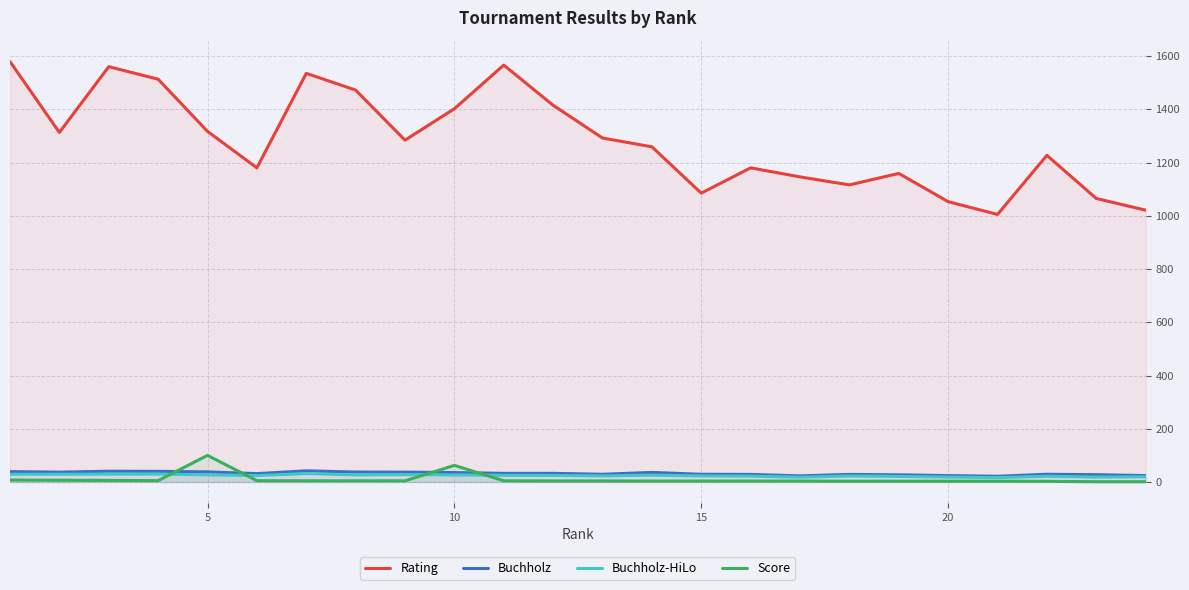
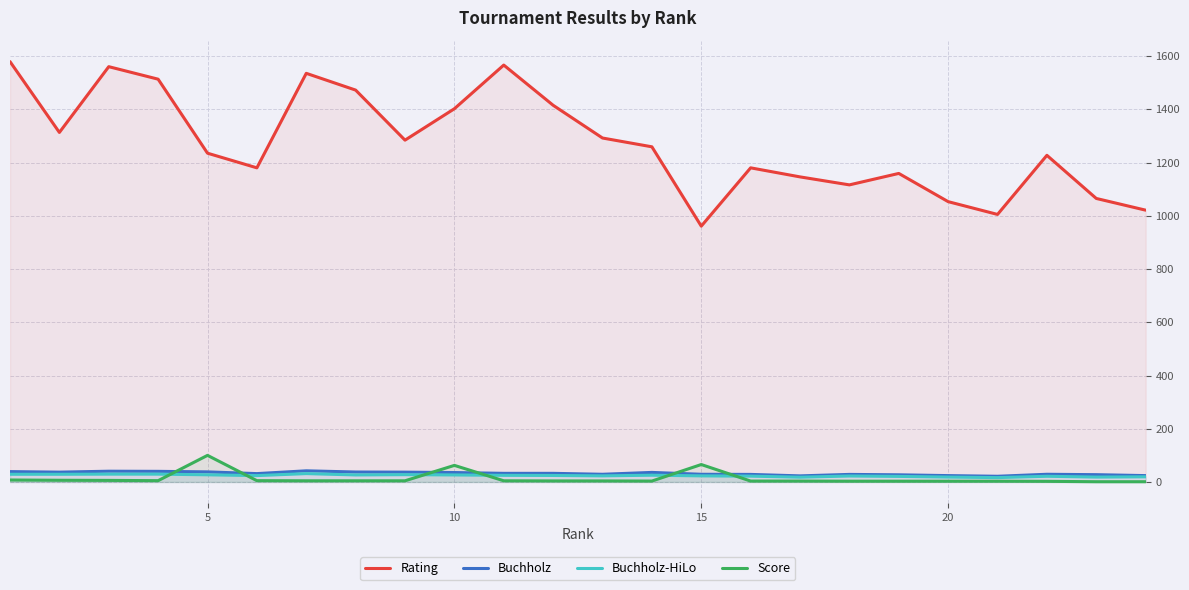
Rating, 5: 1320 -> 1240
Rating, 15: 1090 -> 960
Score, 15: 0 -> 70
